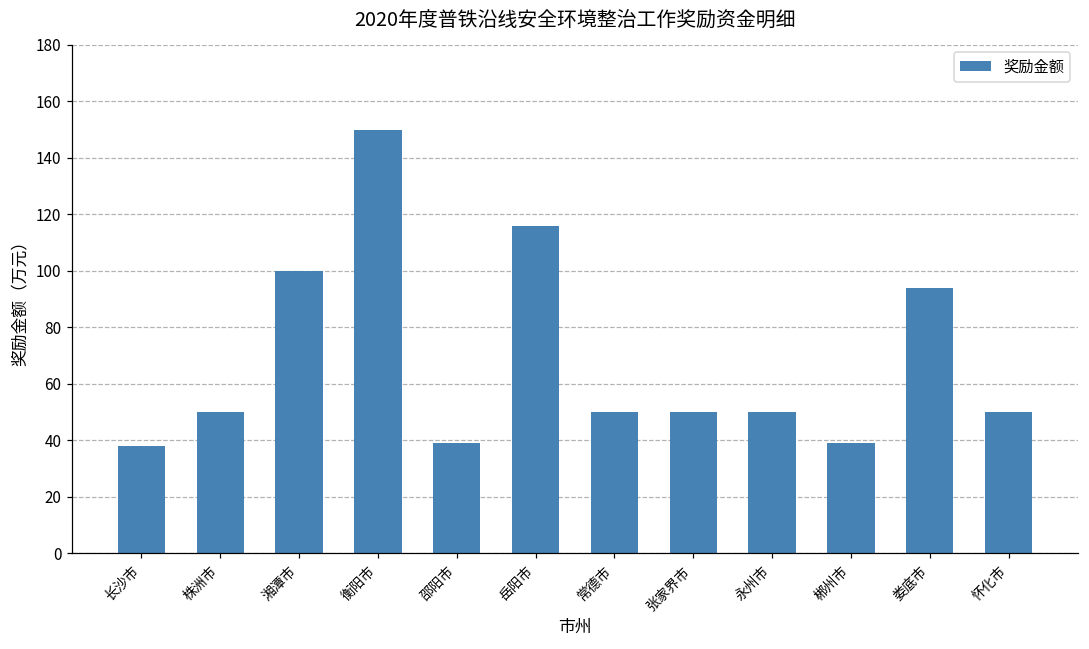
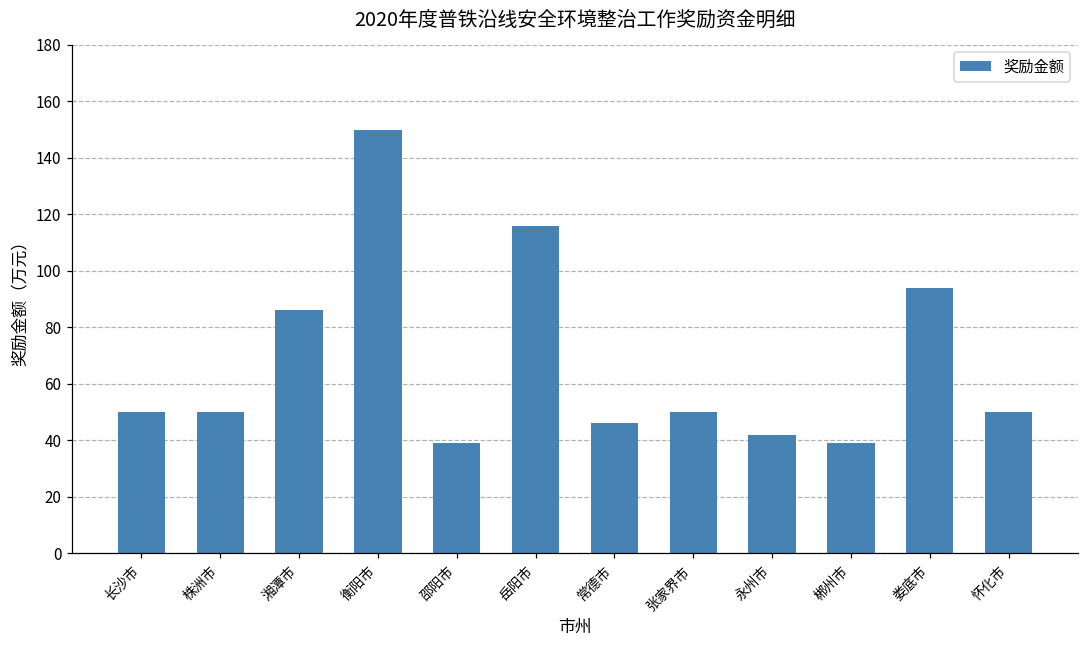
长沙市: 38 -> 50
湘潭市: 100 -> 86
常德市: 50 -> 46
永州市: 50 -> 42
